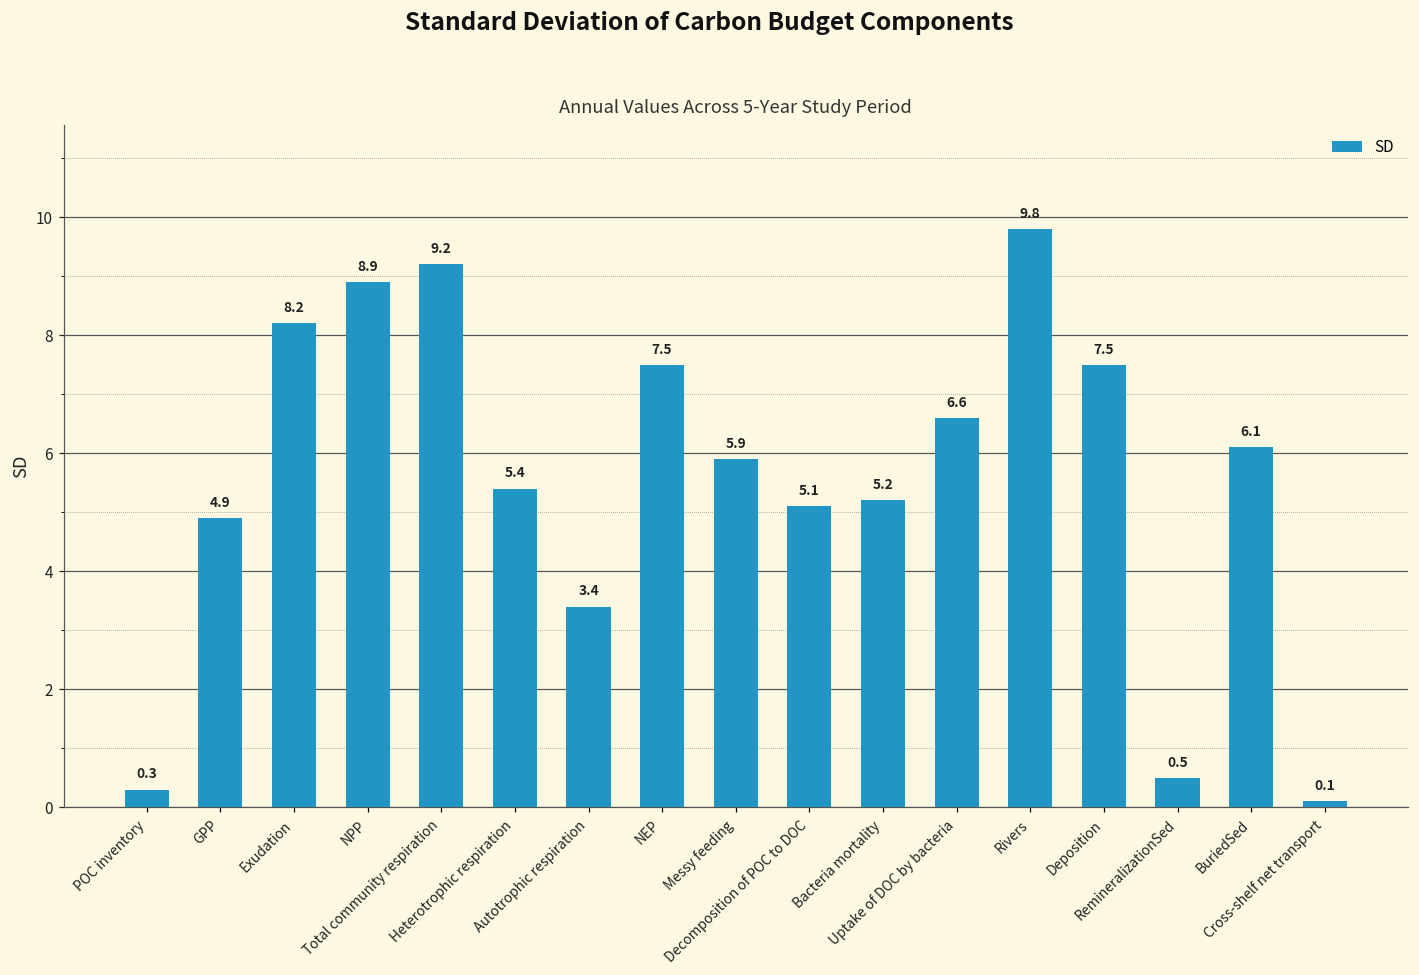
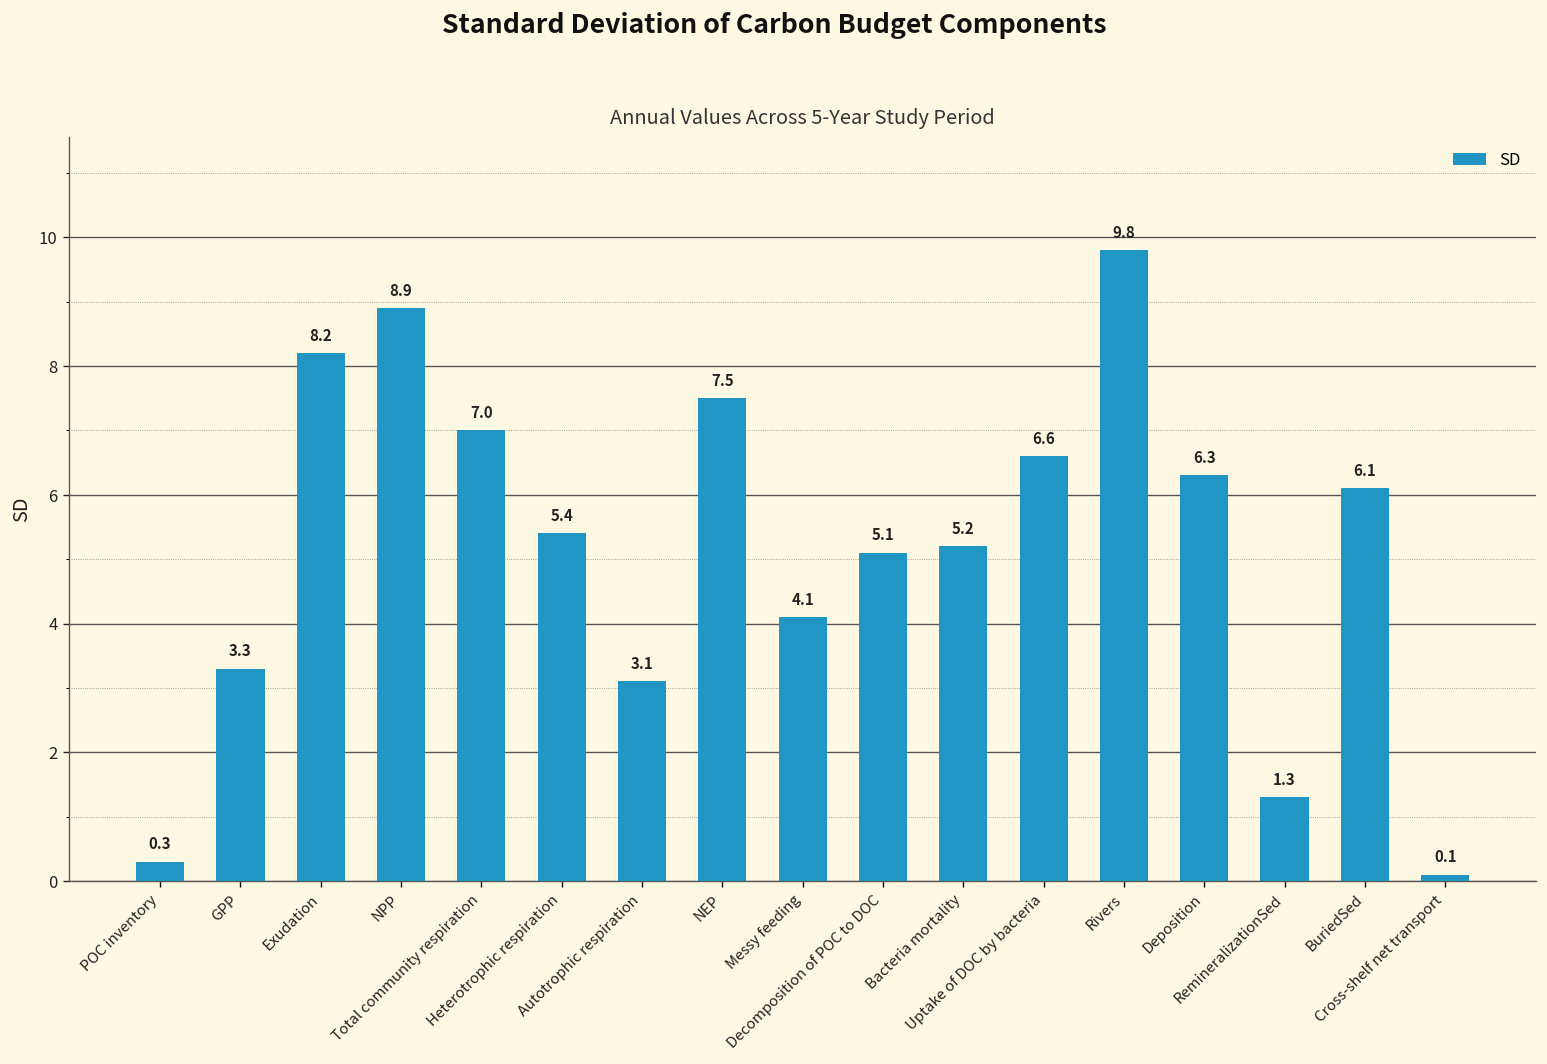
GPP: 4.9 -> 3.3
Total community respiration: 9.2 -> 7.0
Autotrophic respiration: 3.4 -> 3.1
Messy feeding: 5.9 -> 4.1
Deposition: 7.5 -> 6.3
RemineralizationSed: 0.5 -> 1.3
